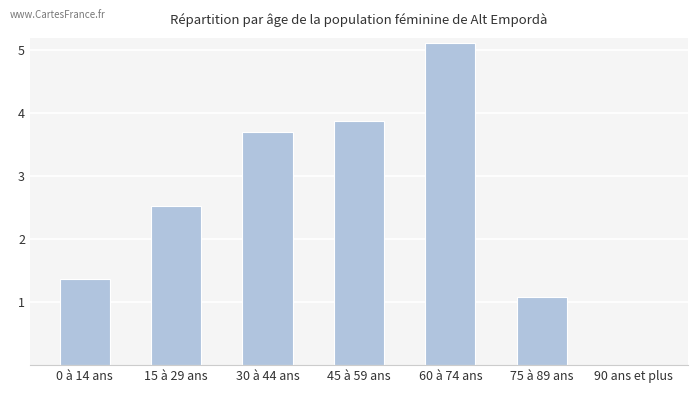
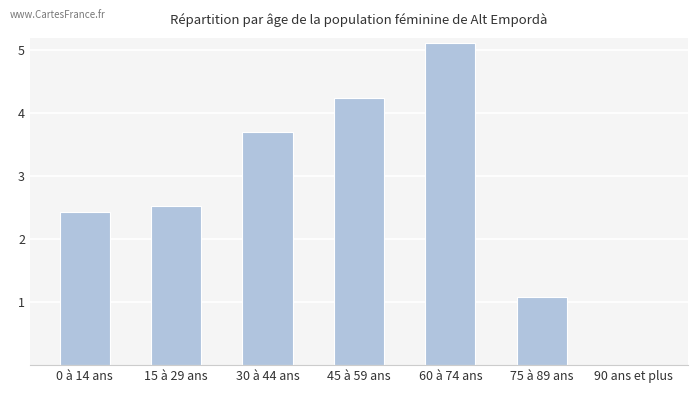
0 à 14 ans: 1.4 -> 2.4
45 à 59 ans: 3.9 -> 4.3
